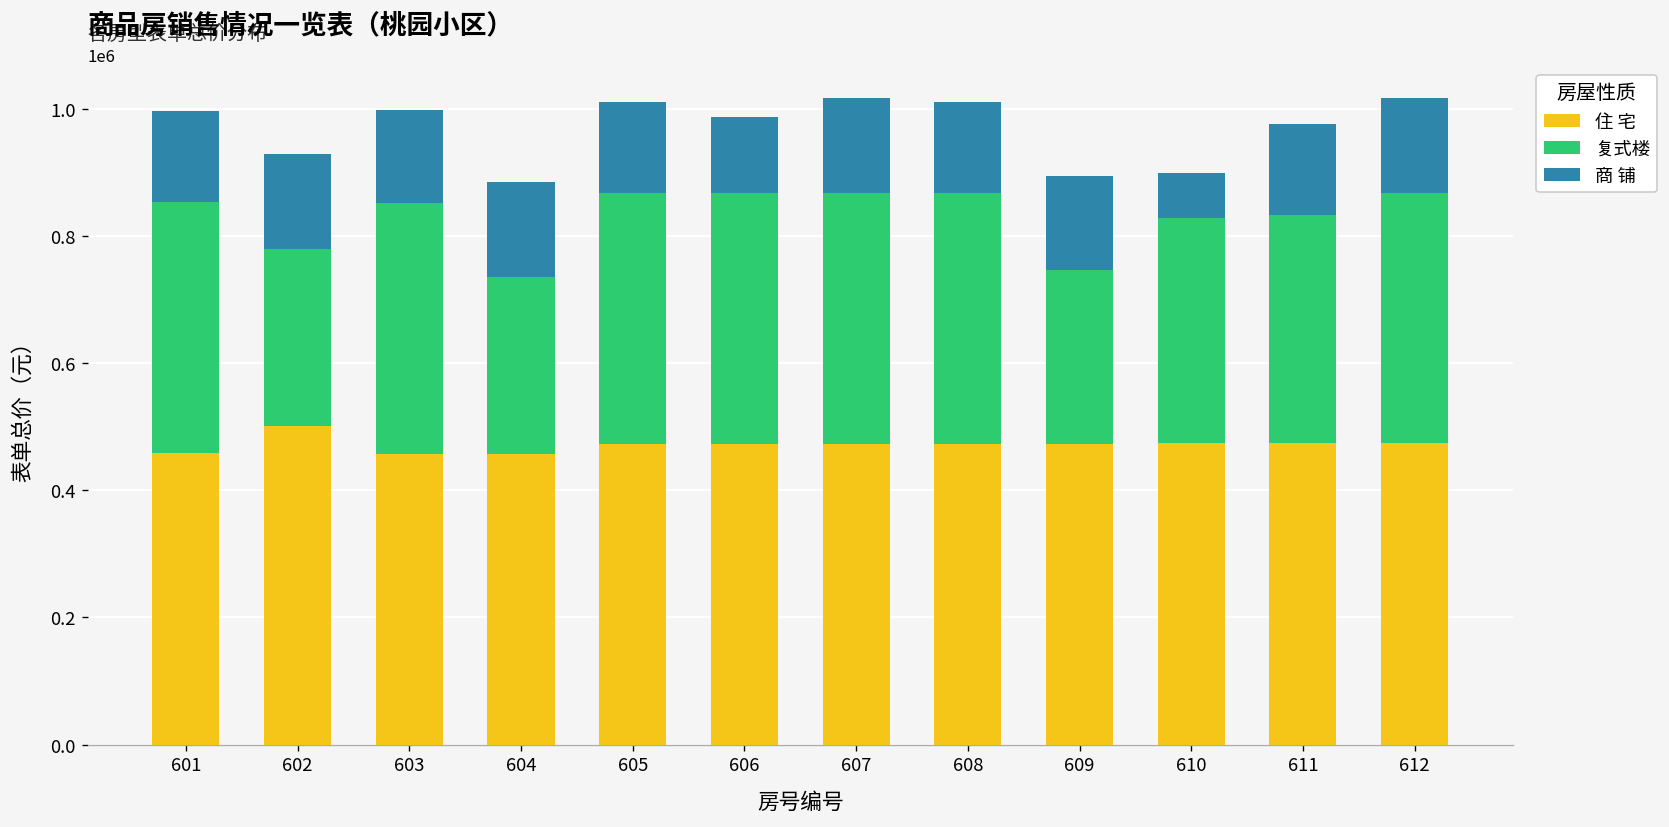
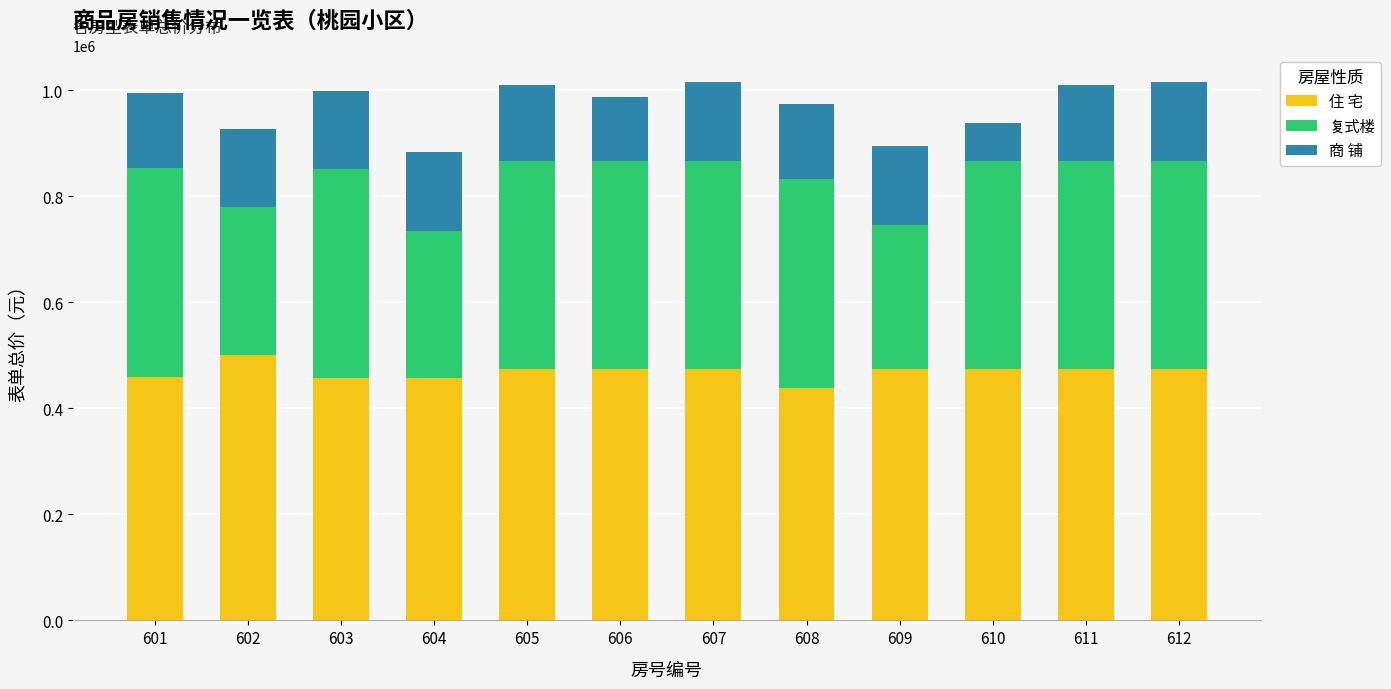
住 宅, 608: 470000 -> 440000
复式楼, 610: 350000 -> 390000
复式楼, 611: 360000 -> 390000
